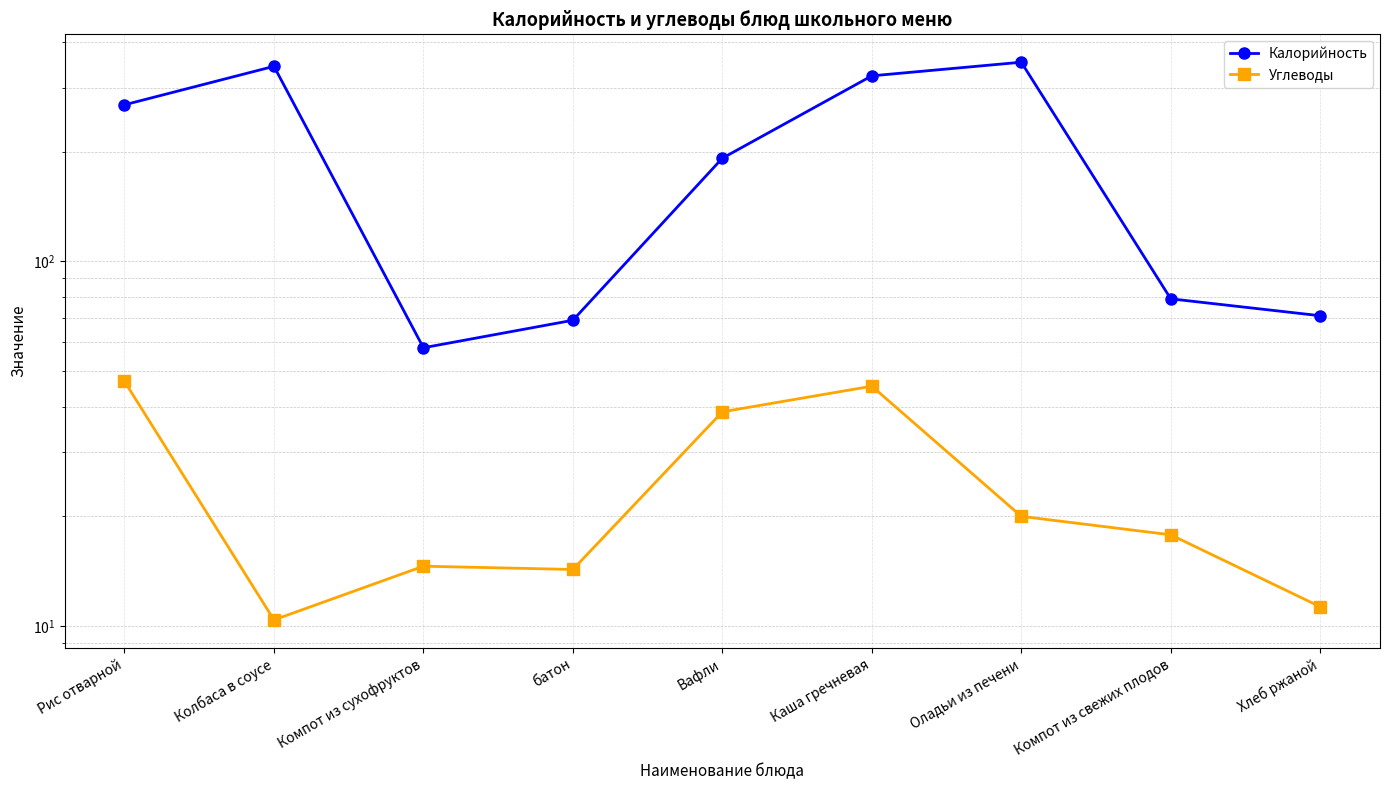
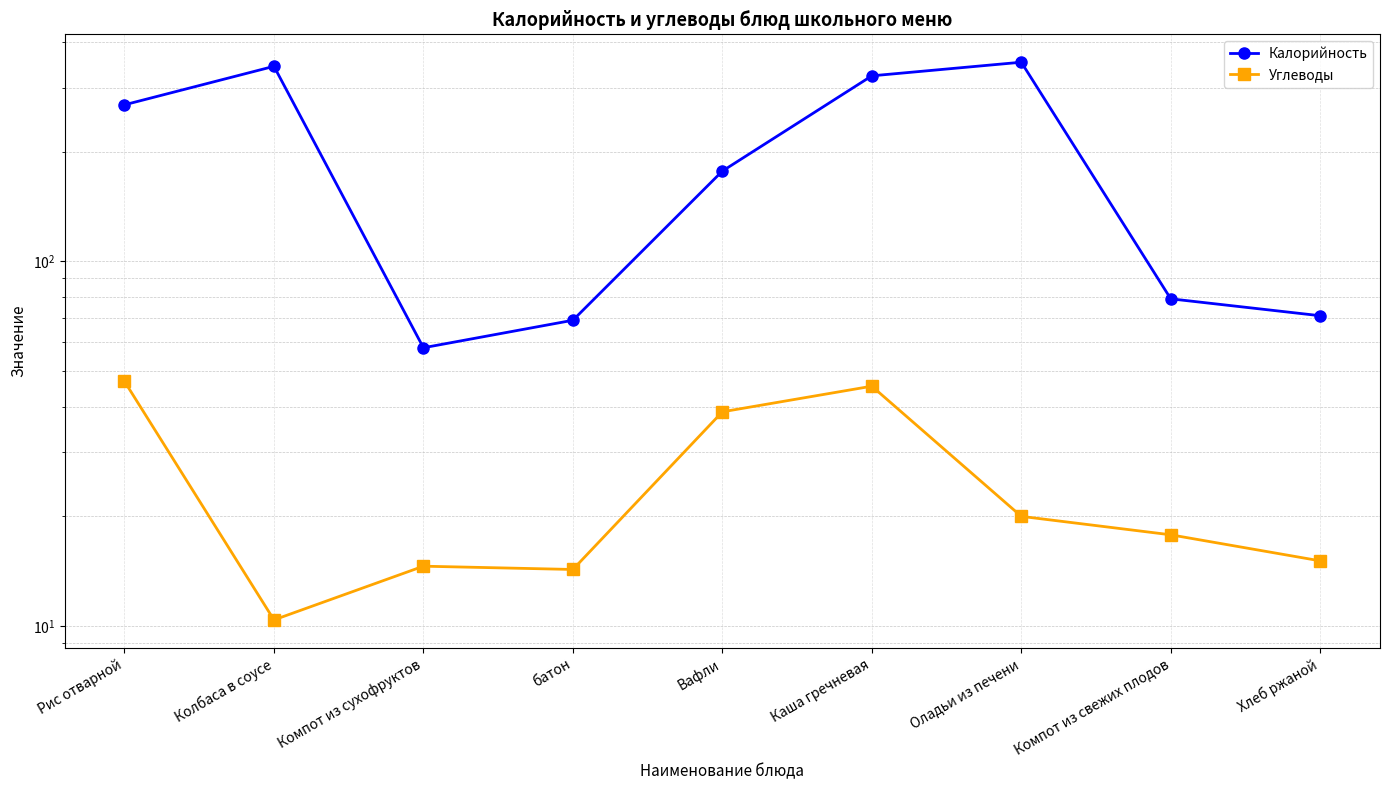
Калорийность, Вафли: 190 -> 180
Углеводы, Хлеб ржаной: 11.3 -> 15.1
